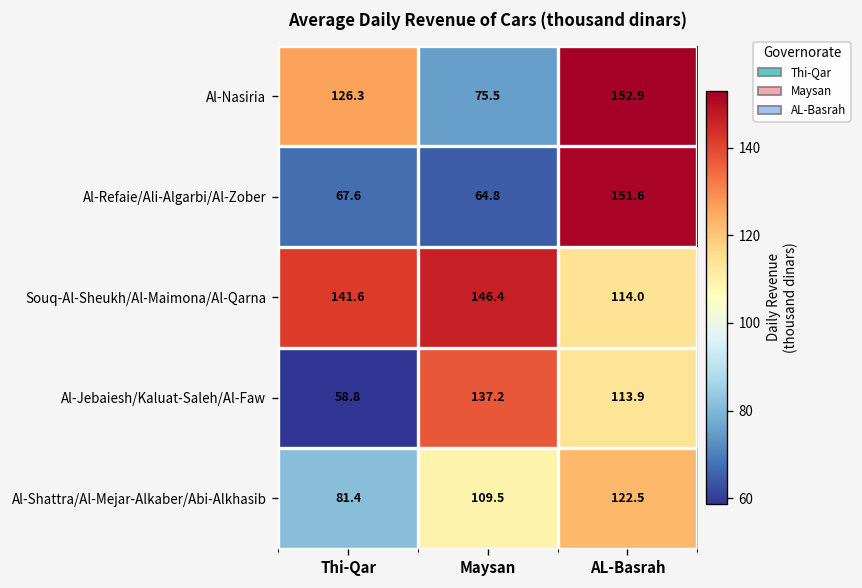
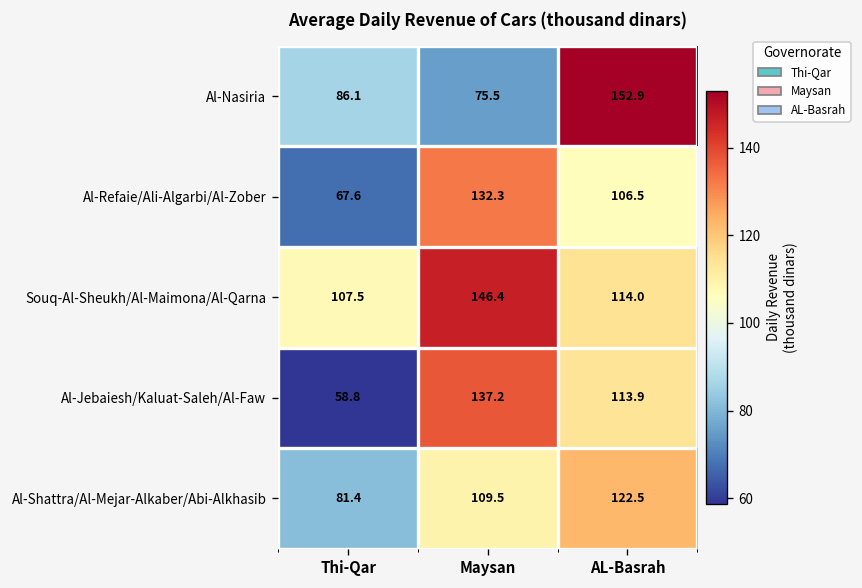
Al-Nasiria, Thi-Qar: 126.3 -> 86.1
Al-Refaie/Ali-Algarbi/Al-Zober, Maysan: 64.8 -> 132.3
Al-Refaie/Ali-Algarbi/Al-Zober, AL-Basrah: 151.6 -> 106.5
Souq-Al-Sheukh/Al-Maimona/Al-Qarna, Thi-Qar: 141.6 -> 107.5
